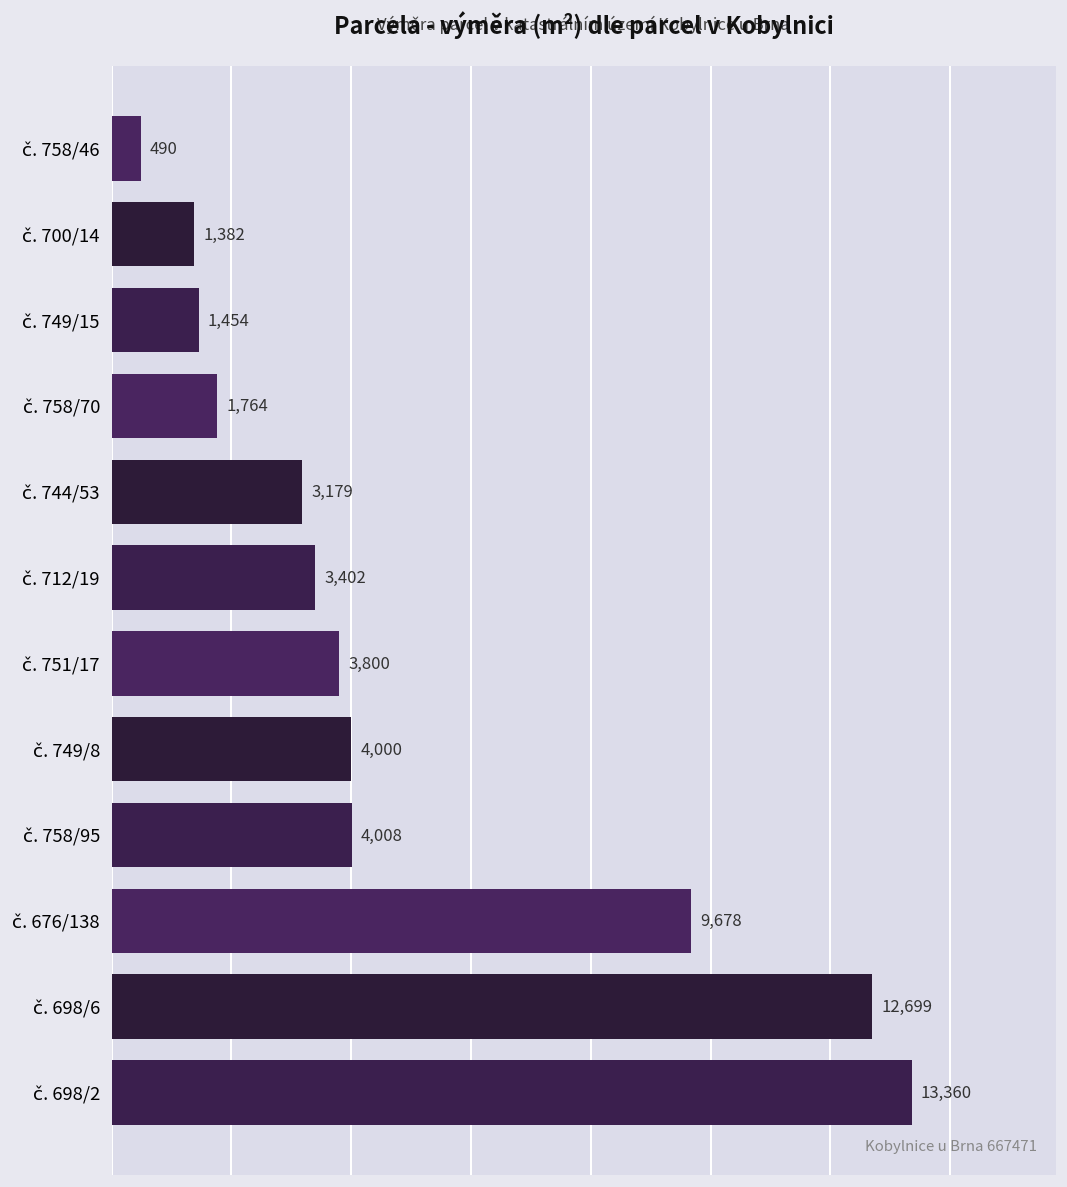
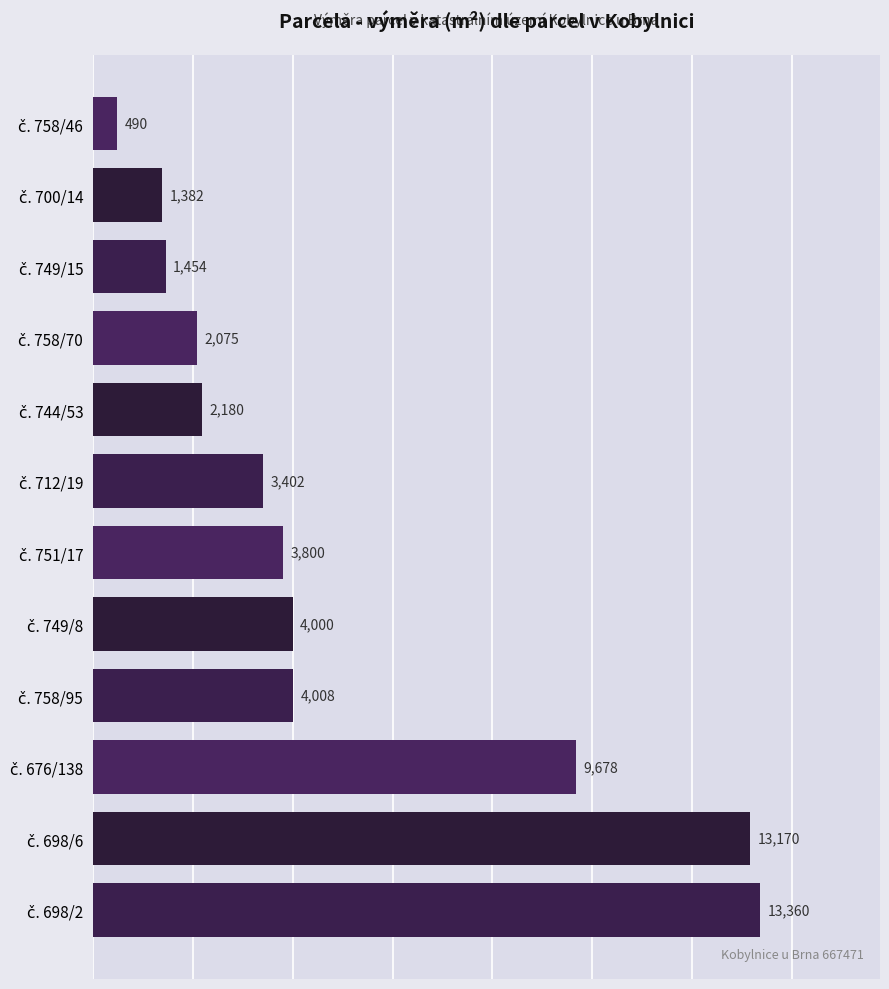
č. 758/70: 1,764 -> 2,075
č. 744/53: 3,179 -> 2,180
č. 698/6: 12,699 -> 13,170
